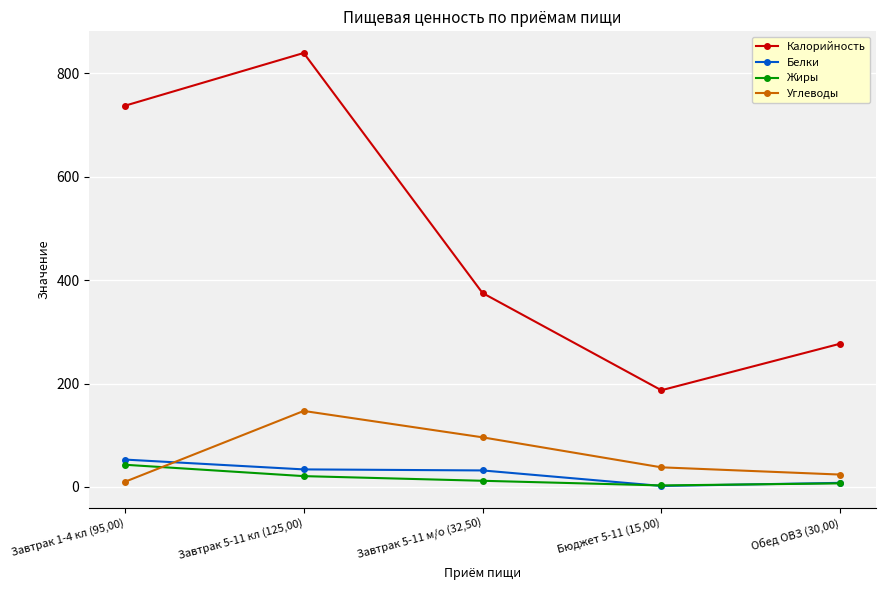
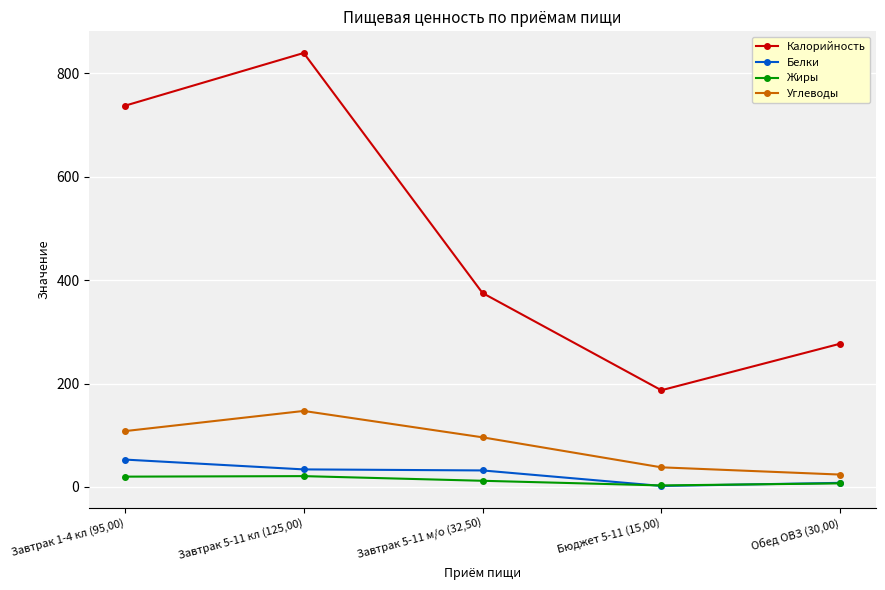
Жиры, Завтрак 1-4 кл (95,00): 40 -> 20
Углеводы, Завтрак 1-4 кл (95,00): 10 -> 110
